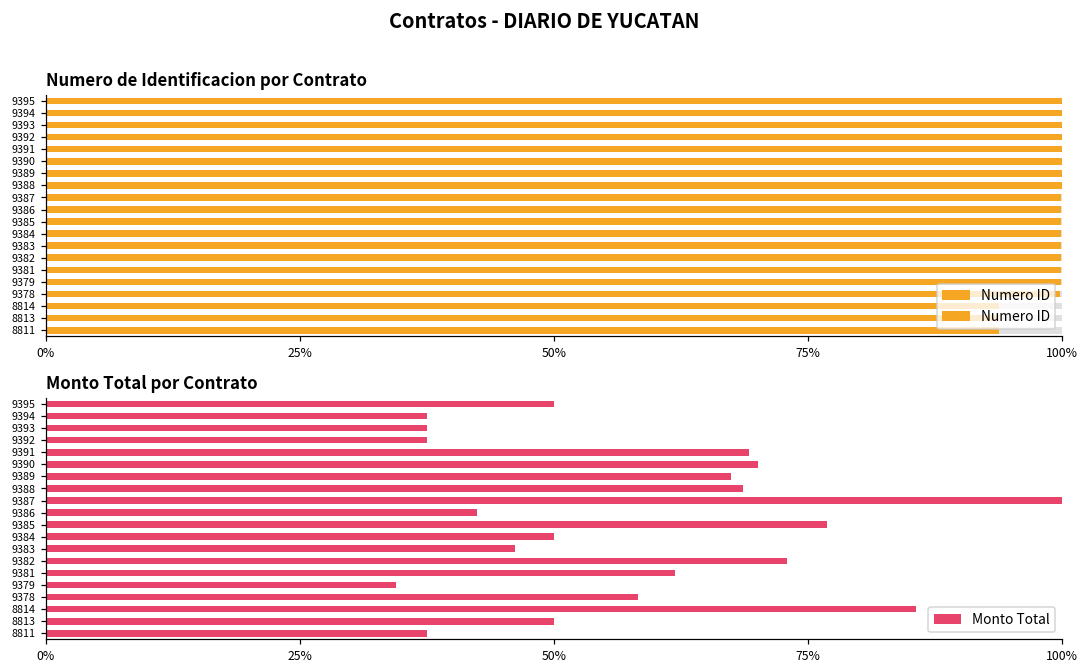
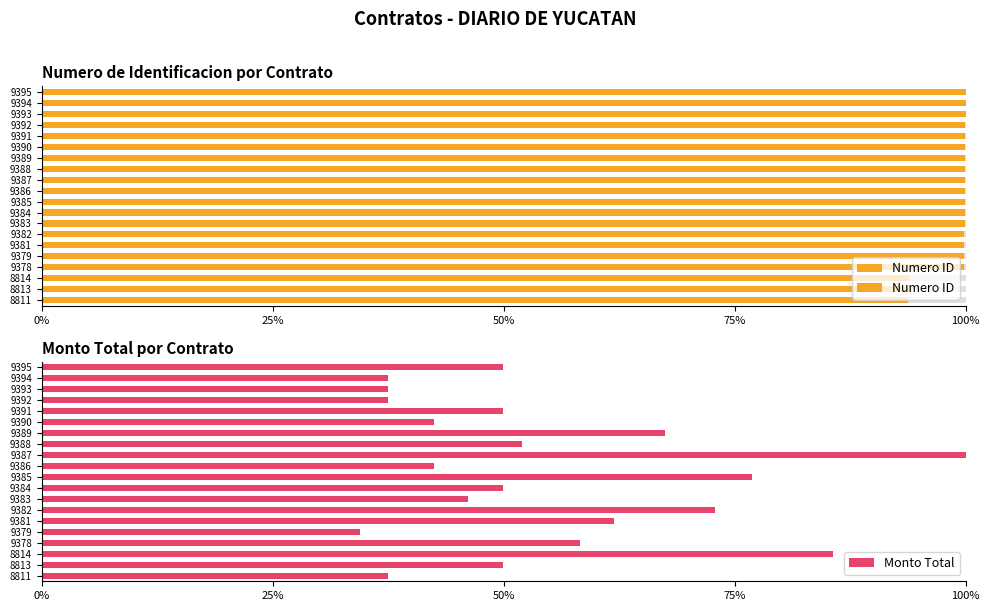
Monto Total por Contrato, 9391: 69% -> 50%
Monto Total por Contrato, 9390: 70% -> 42%
Monto Total por Contrato, 9388: 69% -> 52%
